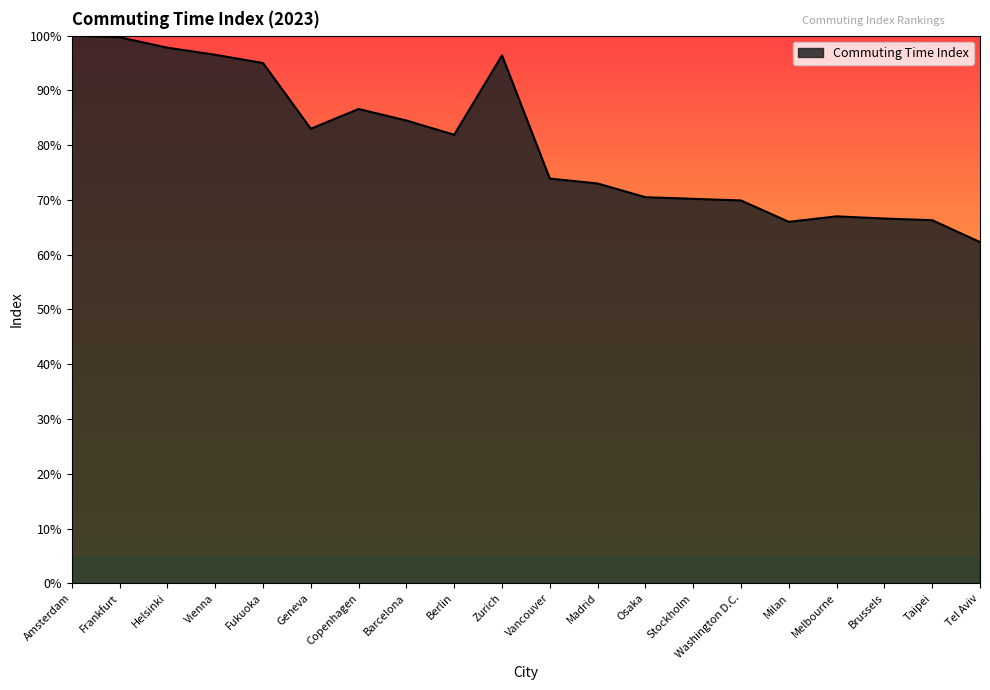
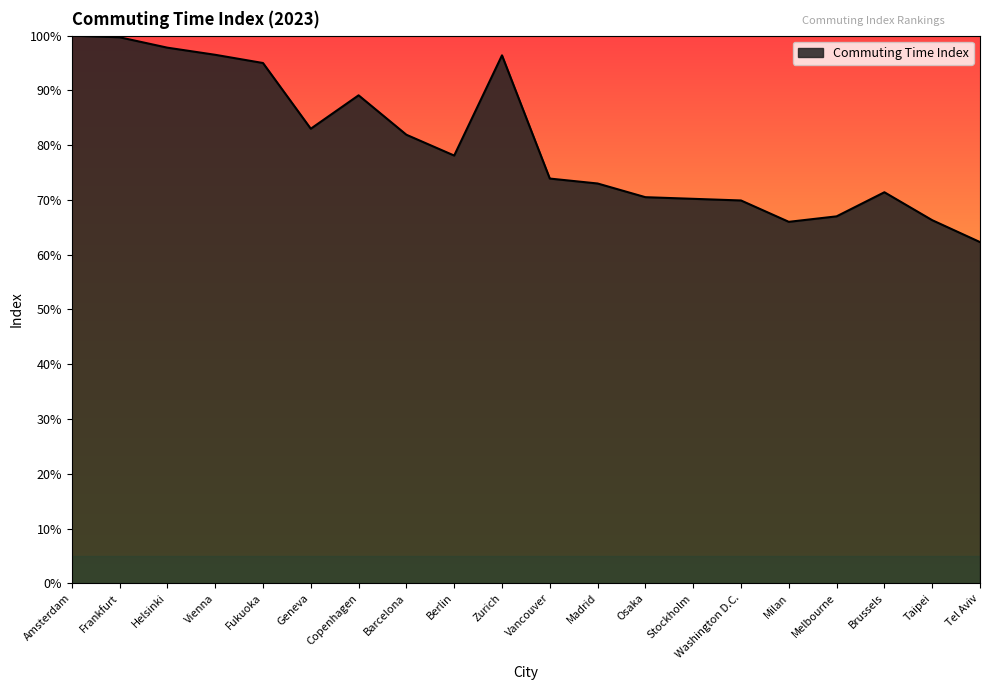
Copenhagen: 87% -> 89%
Barcelona: 85% -> 82%
Berlin: 82% -> 78%
Brussels: 67% -> 71%
